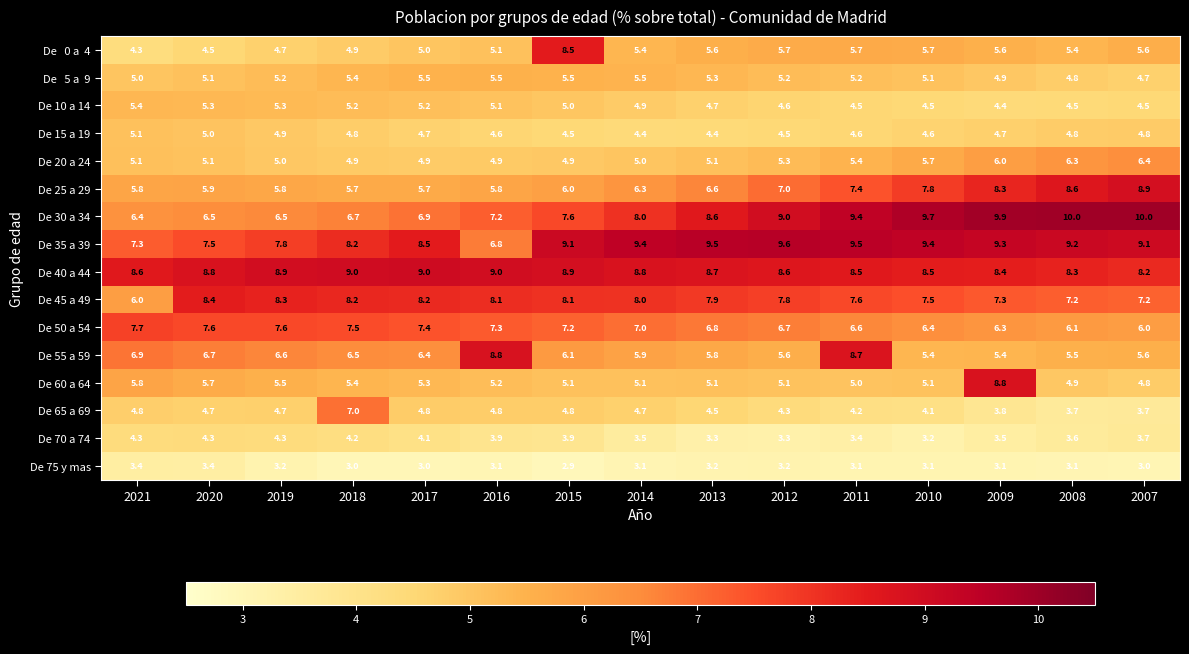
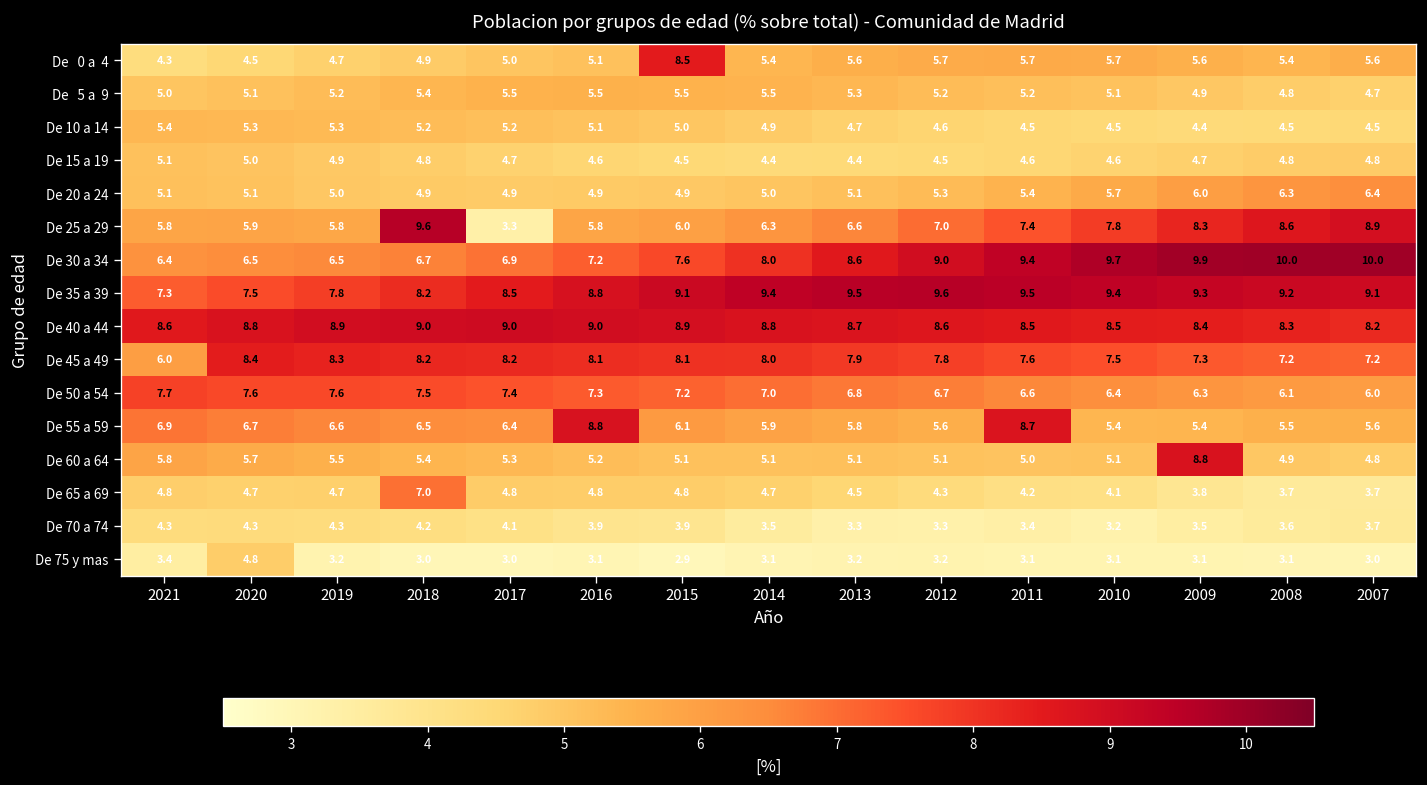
De 25 a 29, 2018: 5.7 -> 9.6
De 25 a 29, 2017: 5.7 -> 3.3
De 35 a 39, 2016: 6.8 -> 8.8
De 75 y mas, 2020: 3.4 -> 4.8
